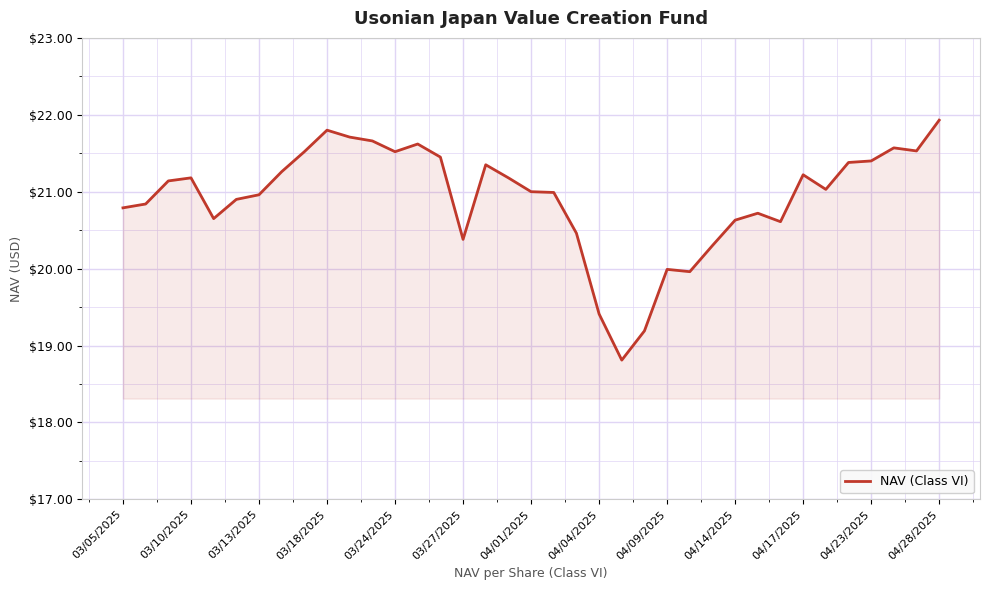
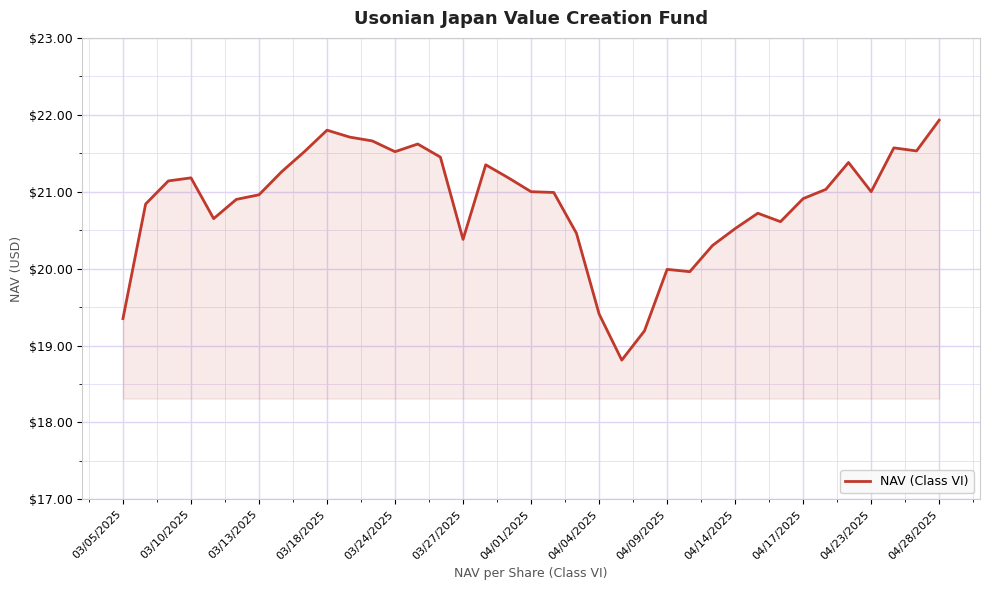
03/05/2025: $20.8 -> $19.4
04/14/2025: $20.6 -> $20.5
04/17/2025: $21.2 -> $20.9
04/23/2025: $21.4 -> $21.0
